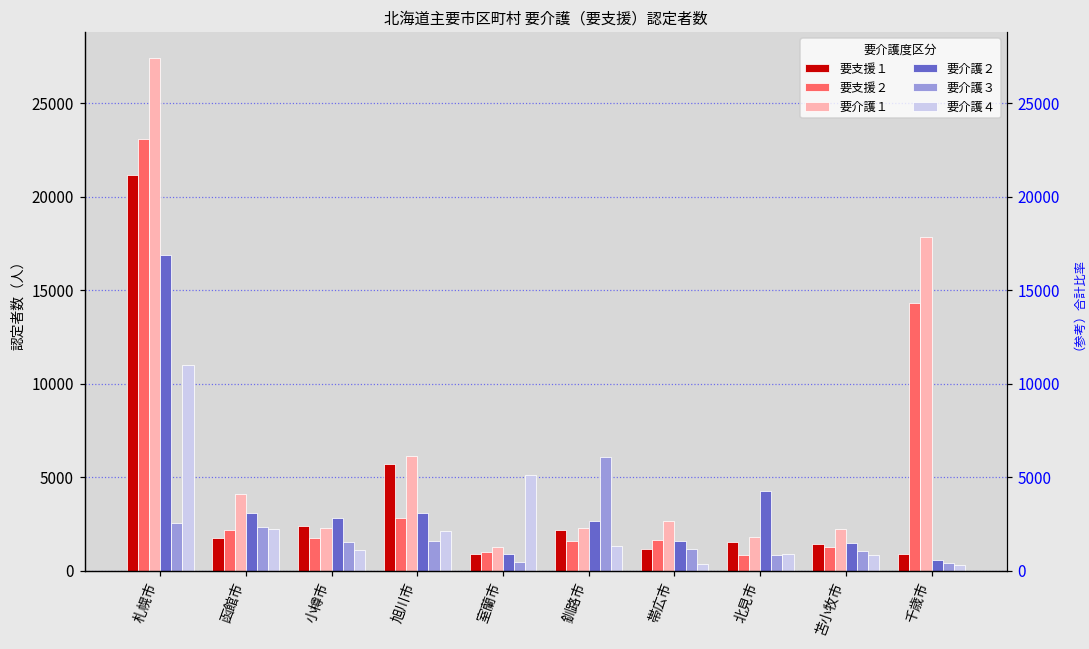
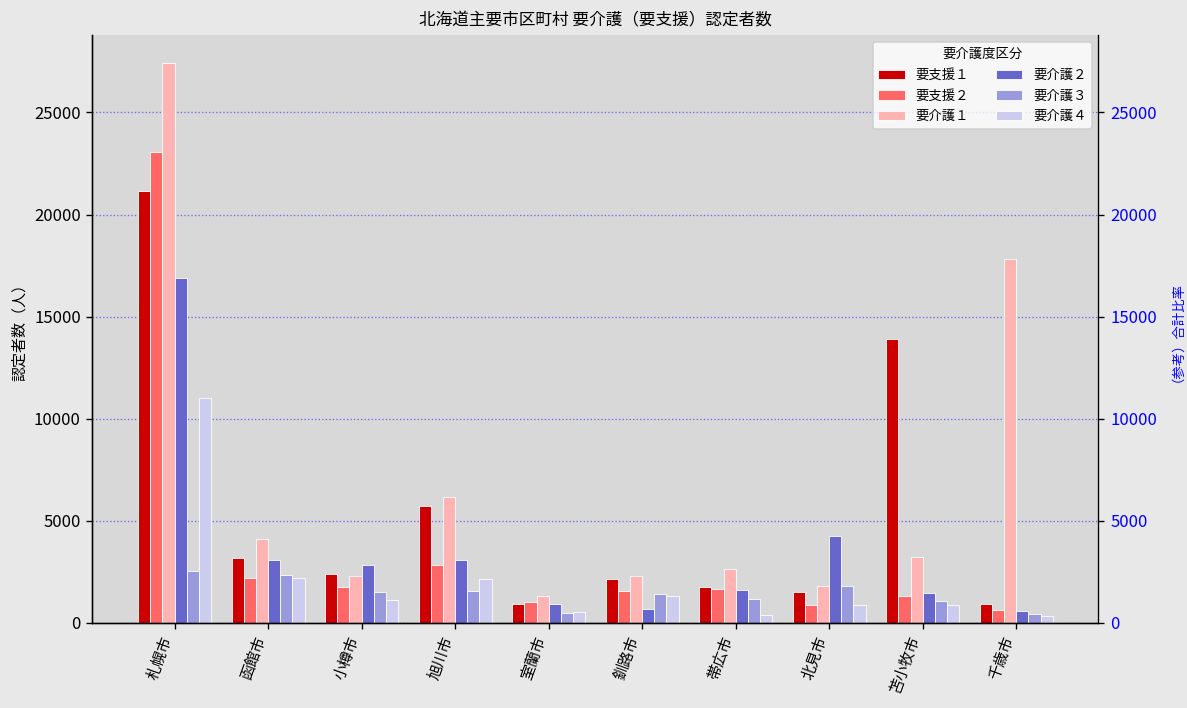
要支援１, 函館市: 1800 -> 3200
要介護４, 室蘭市: 5100 -> 500
要介護２, 釧路市: 2700 -> 700
要介護３, 釧路市: 6100 -> 1400
要支援１, 帯広市: 1200 -> 1800
要介護３, 北見市: 800 -> 1800
要支援１, 苫小牧市: 1500 -> 13900
要介護１, 苫小牧市: 2200 -> 3200
要支援２, 千歳市: 14300 -> 600
